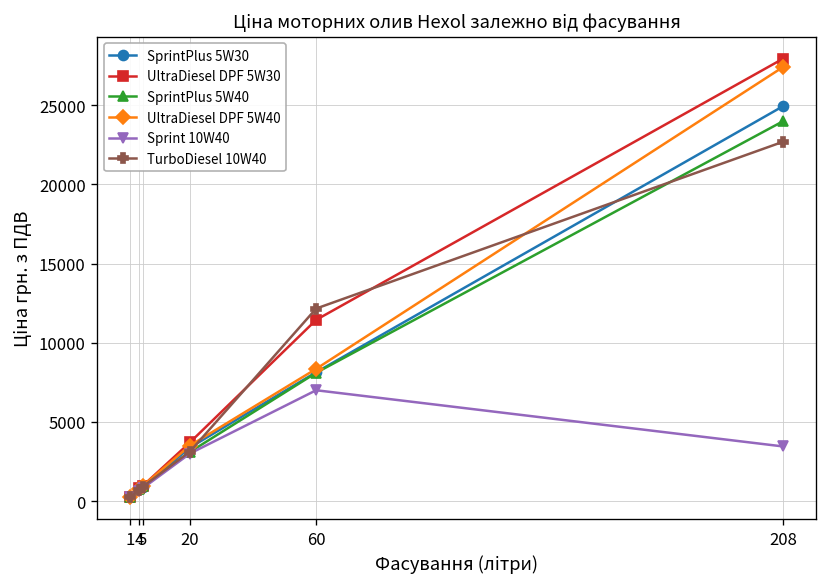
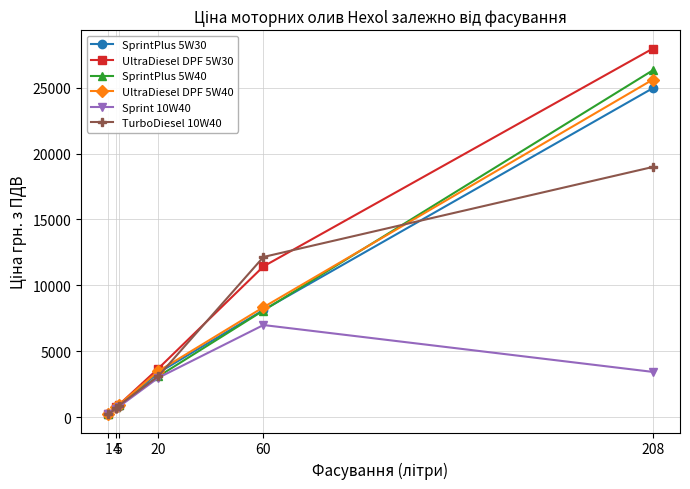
SprintPlus 5W40, 208: 24000 -> 26300
UltraDiesel DPF 5W40, 208: 27400 -> 25600
TurboDiesel 10W40, 208: 22700 -> 19000
